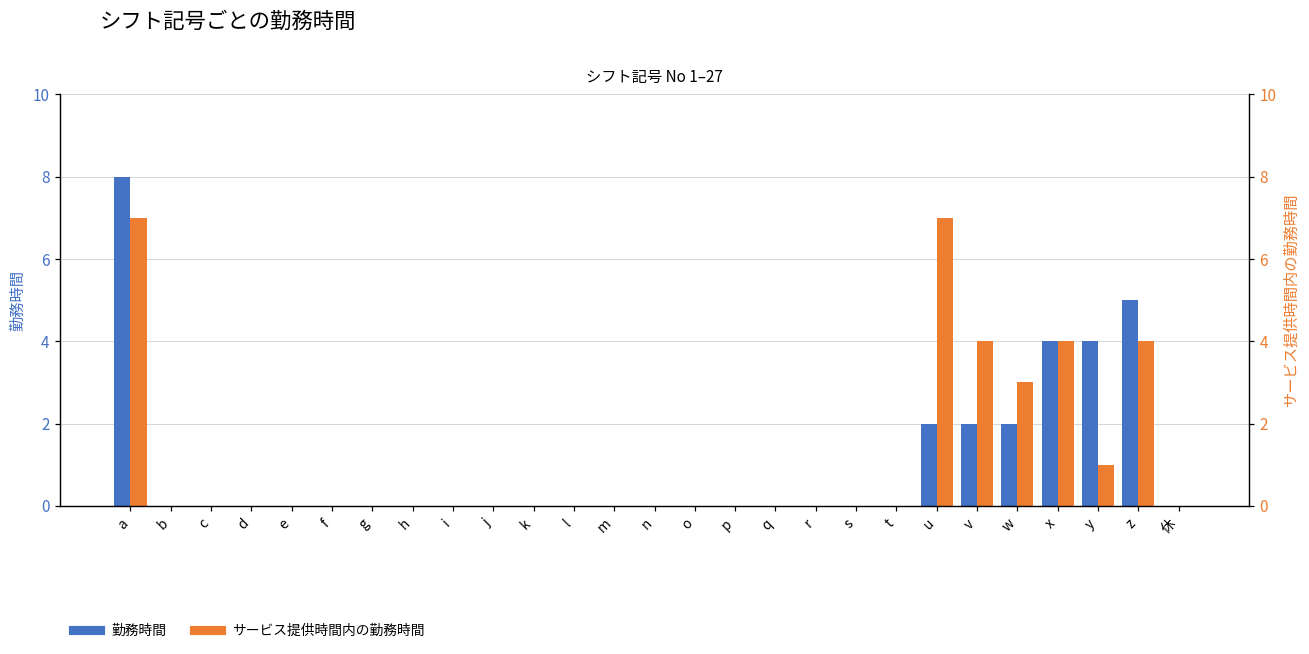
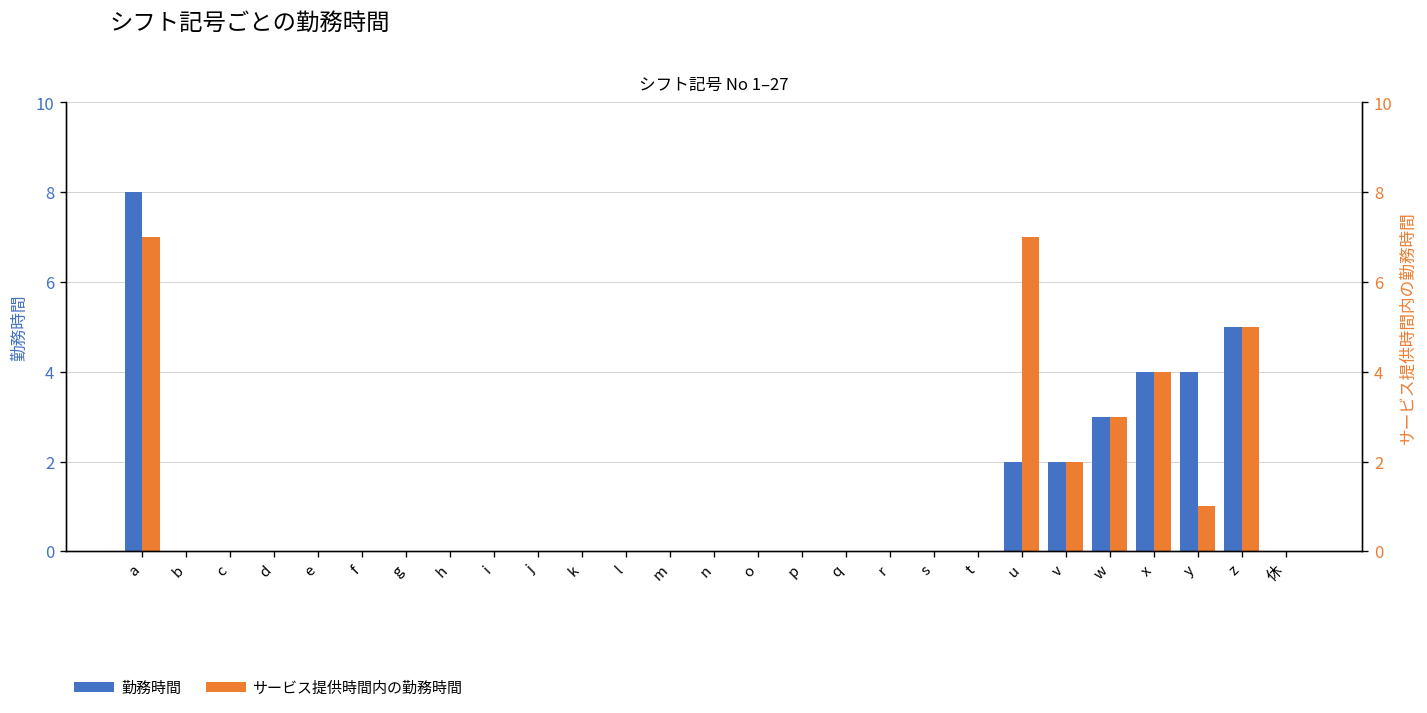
サービス提供時間内の勤務時間, v: 4 -> 2
勤務時間, w: 2 -> 3
サービス提供時間内の勤務時間, z: 4 -> 5
